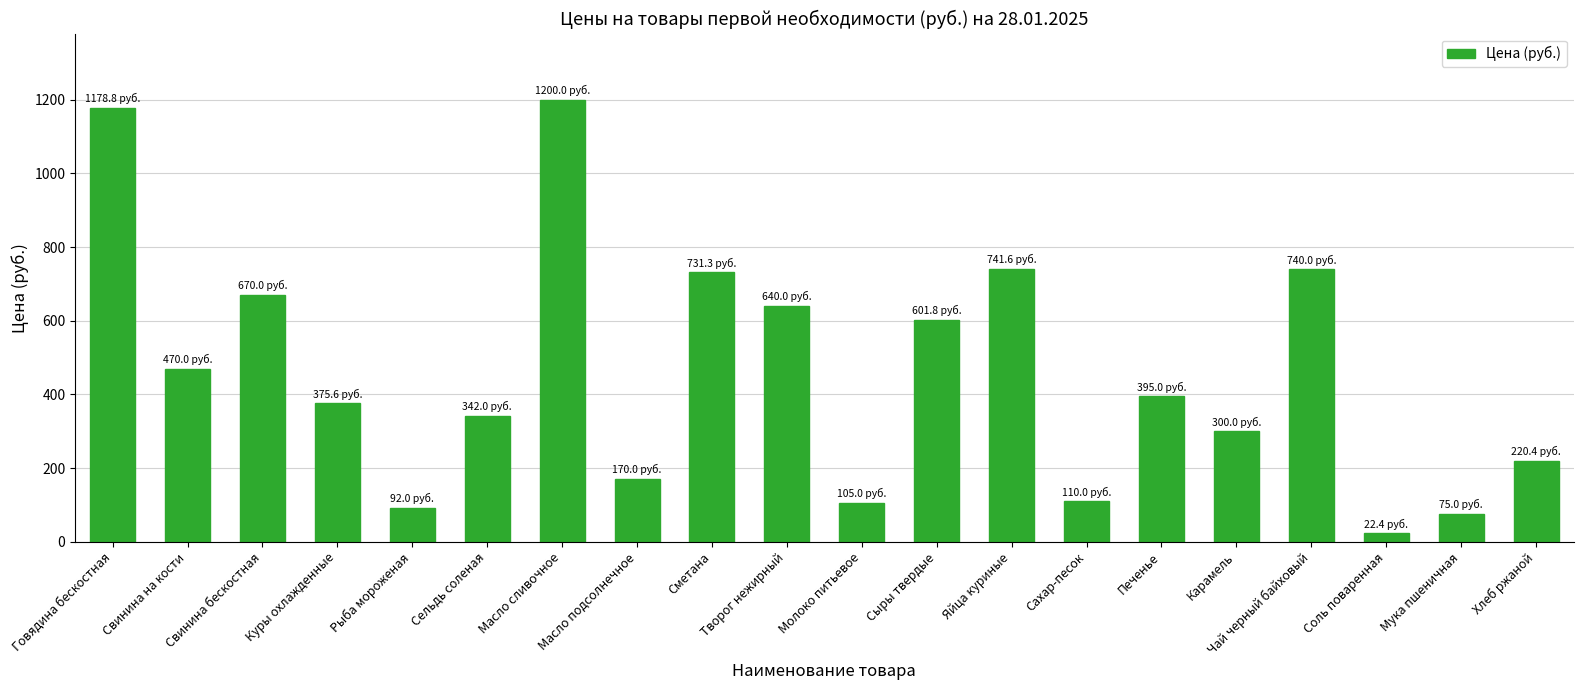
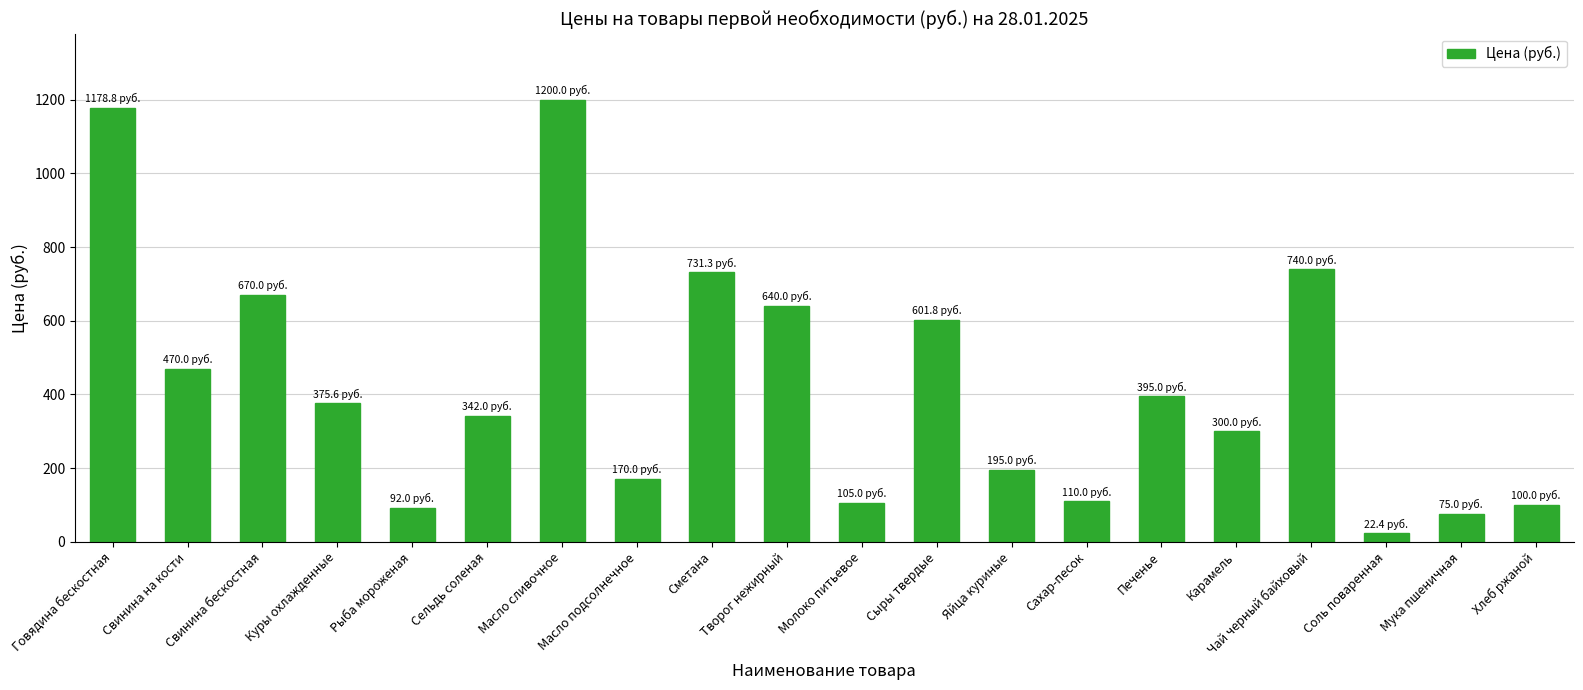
Яйца куриные: 741.6 -> 195.0
Хлеб ржаной: 220.4 -> 100.0
